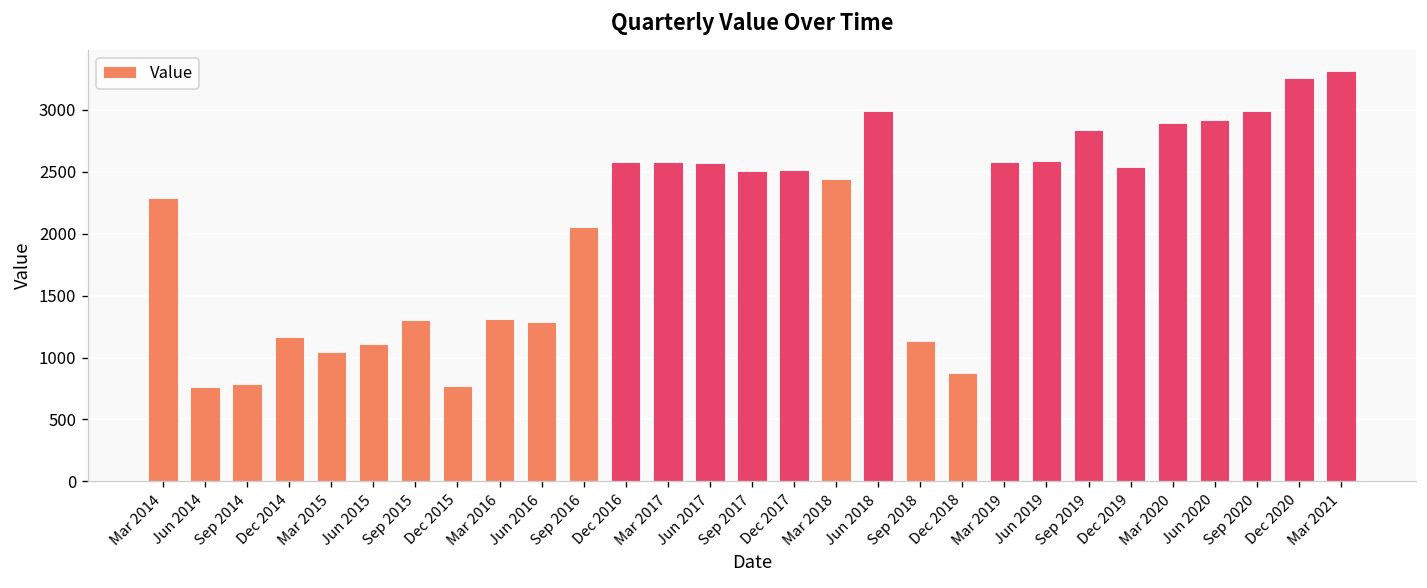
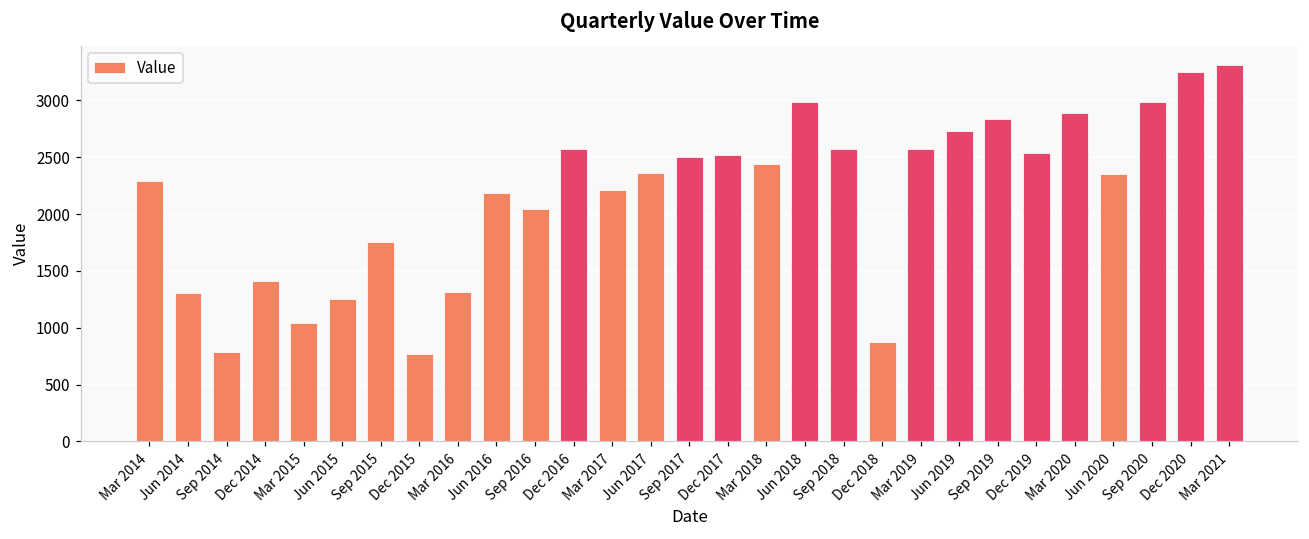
Jun 2014: 760 -> 1310
Dec 2014: 1170 -> 1410
Jun 2015: 1110 -> 1260
Sep 2015: 1300 -> 1750
Jun 2016: 1290 -> 2190
Mar 2017: 2580 -> 2210
Jun 2017: 2570 -> 2360
Sep 2018: 1130 -> 2580
Jun 2019: 2590 -> 2730
Jun 2020: 2910 -> 2360
